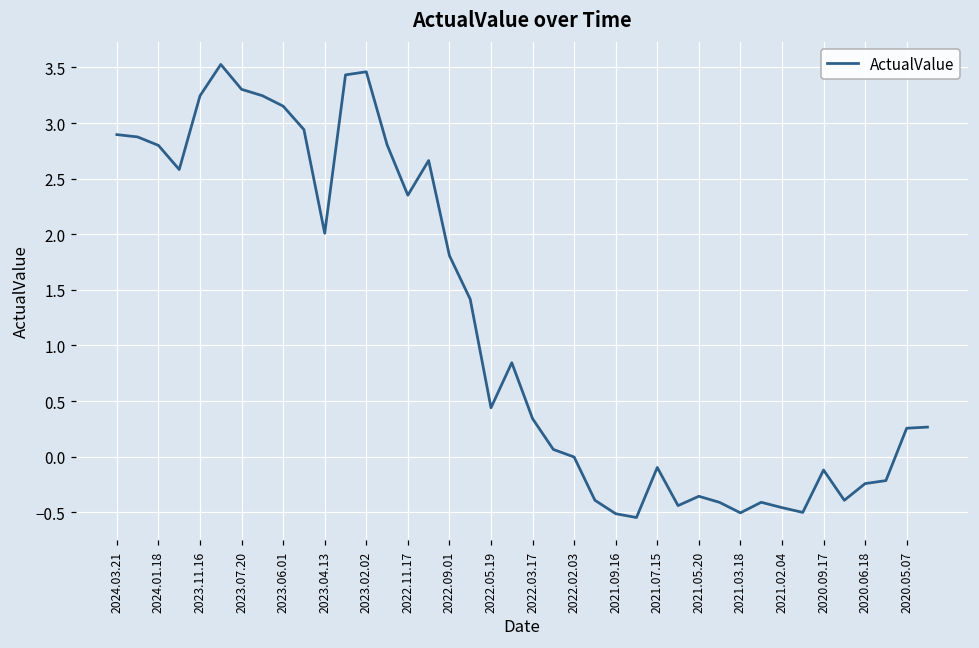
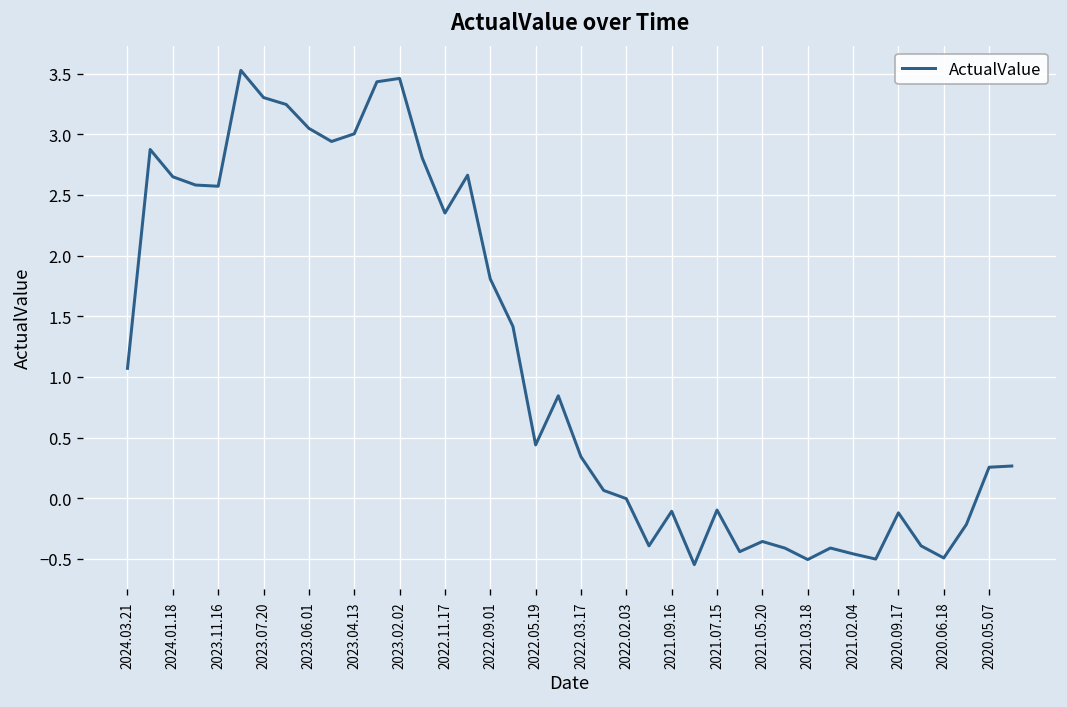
2024.03.21: 2.90 -> 1.07
2024.01.18: 2.80 -> 2.65
2023.11.16: 3.25 -> 2.57
2023.06.01: 3.15 -> 3.05
2023.04.13: 2.01 -> 3.00
2021.09.16: -0.51 -> -0.11
2020.06.18: -0.24 -> -0.49
